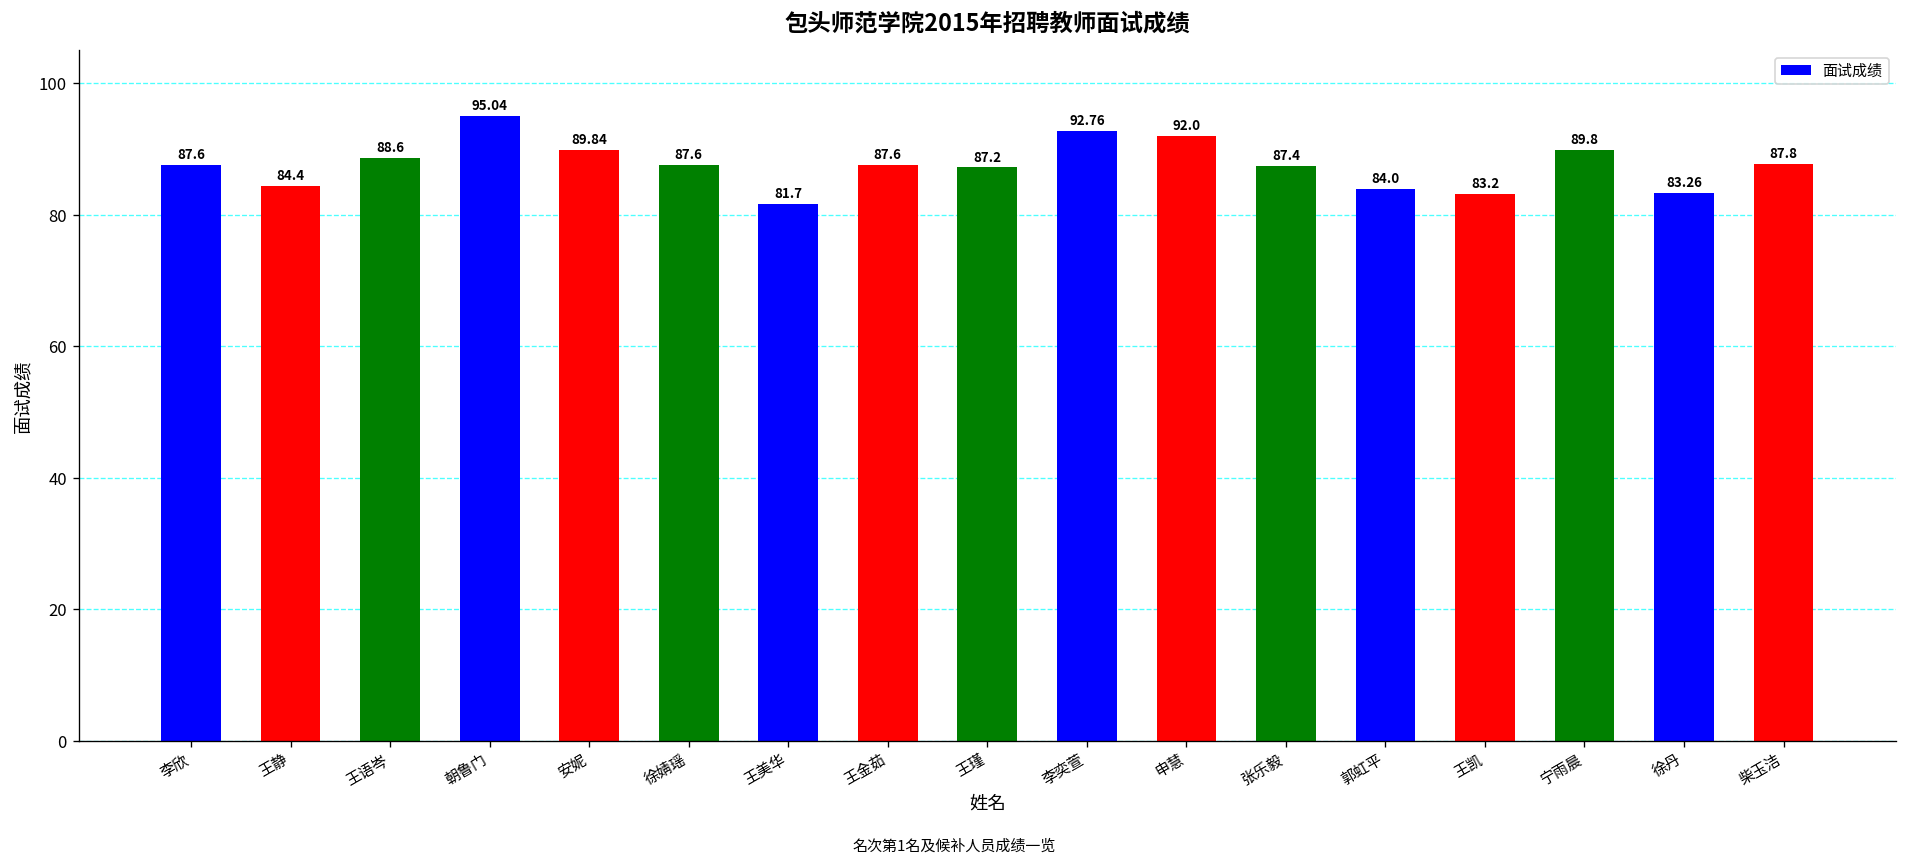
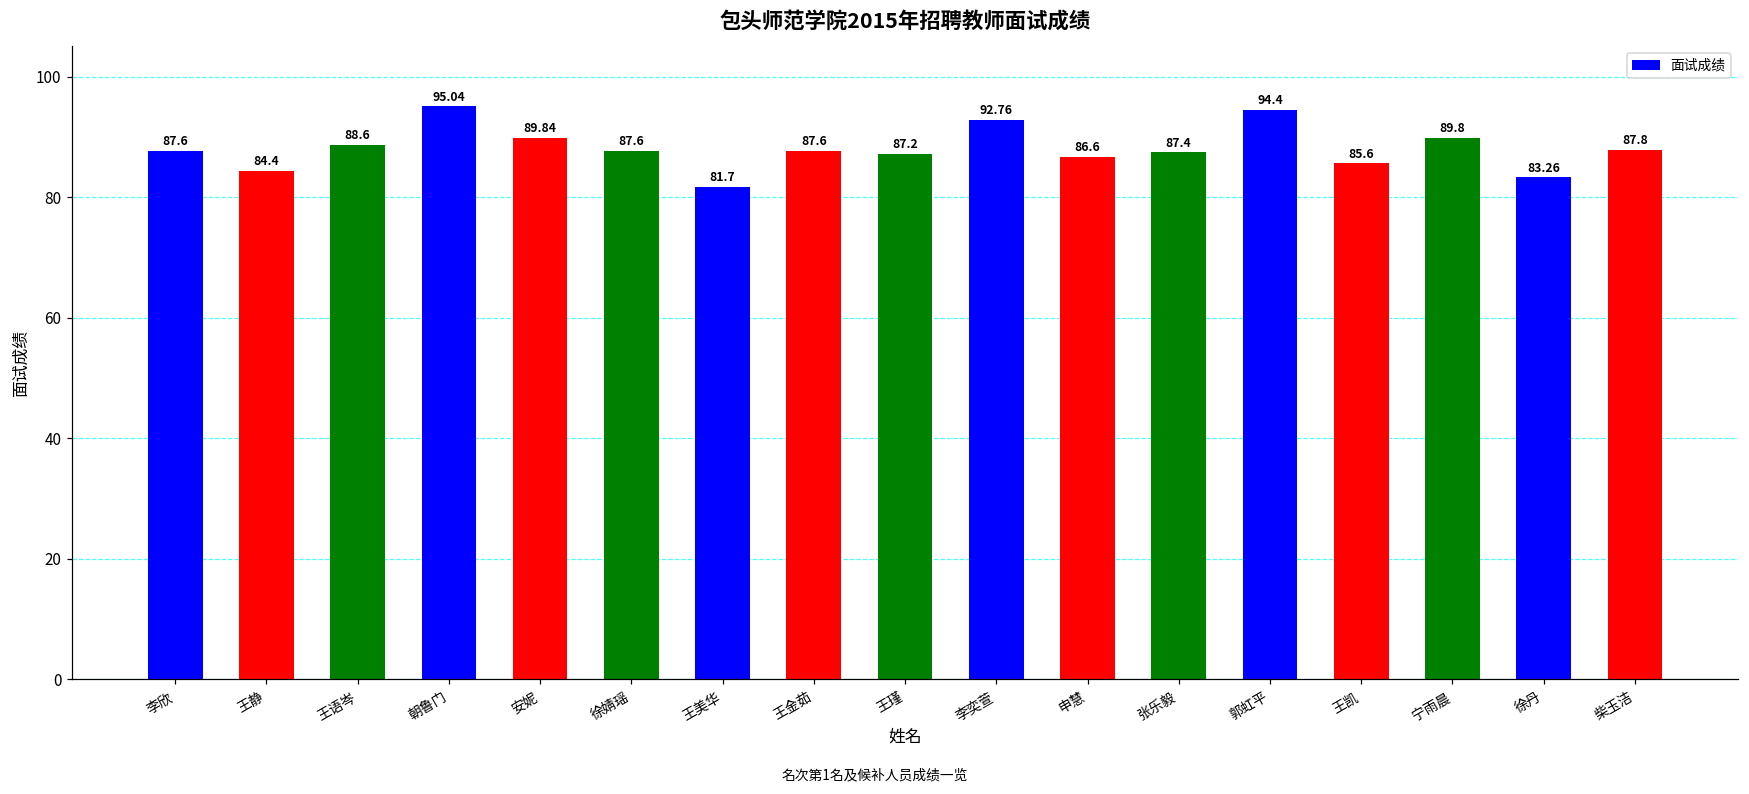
申慧: 92.0 -> 86.6
郭虹平: 84.0 -> 94.4
王凯: 83.2 -> 85.6
